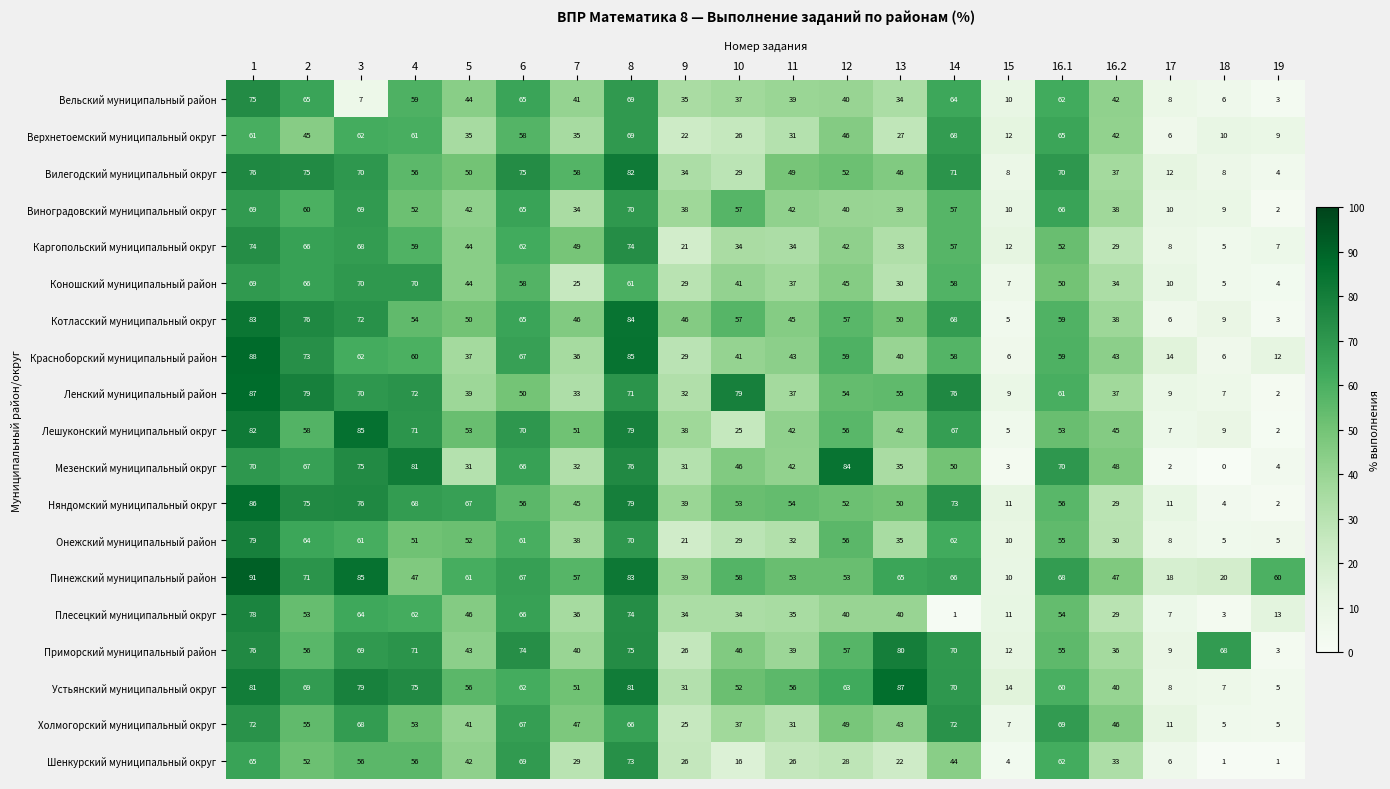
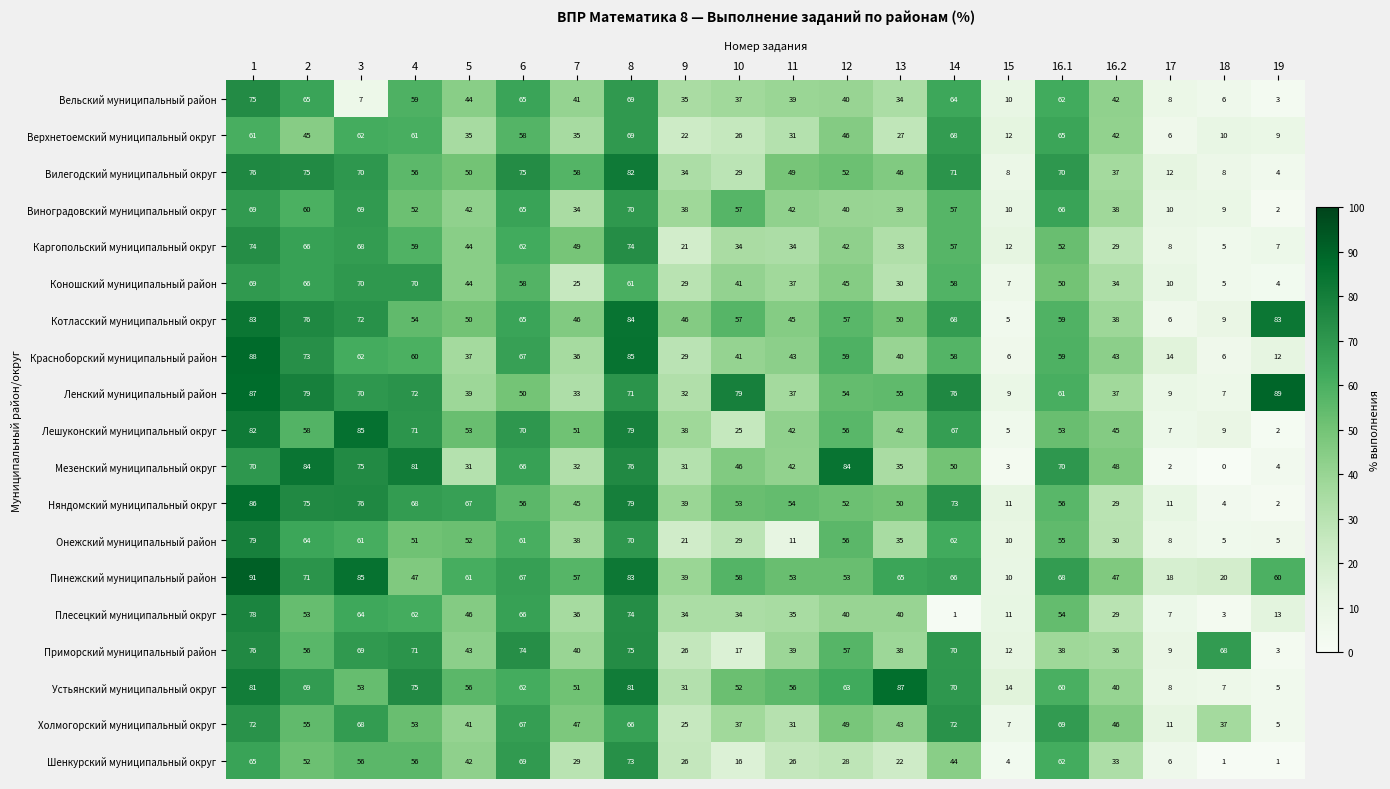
Котласский муниципальный округ, 19: 3 -> 83
Ленский муниципальный район, 19: 2 -> 89
Мезенский муниципальный округ, 2: 67 -> 84
Онежский муниципальный район, 11: 32 -> 11
Приморский муниципальный район, 10: 46 -> 17
Приморский муниципальный район, 13: 80 -> 38
Приморский муниципальный район, 16.1: 55 -> 38
Устьянский муниципальный округ, 3: 79 -> 53
Холмогорский муниципальный округ, 18: 5 -> 37
